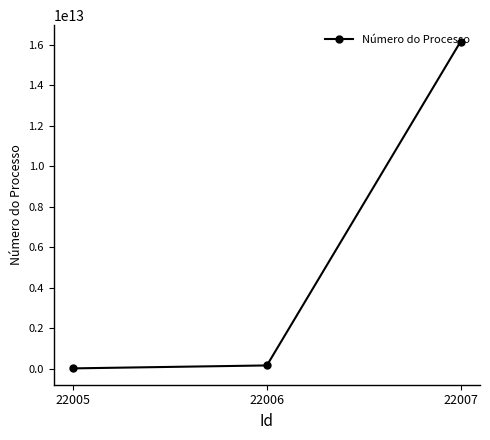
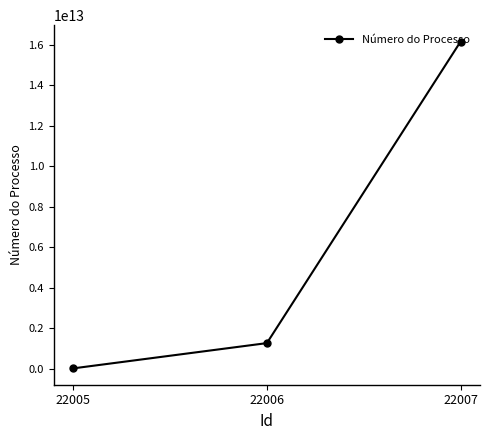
22006: 200000000000 -> 1300000000000
